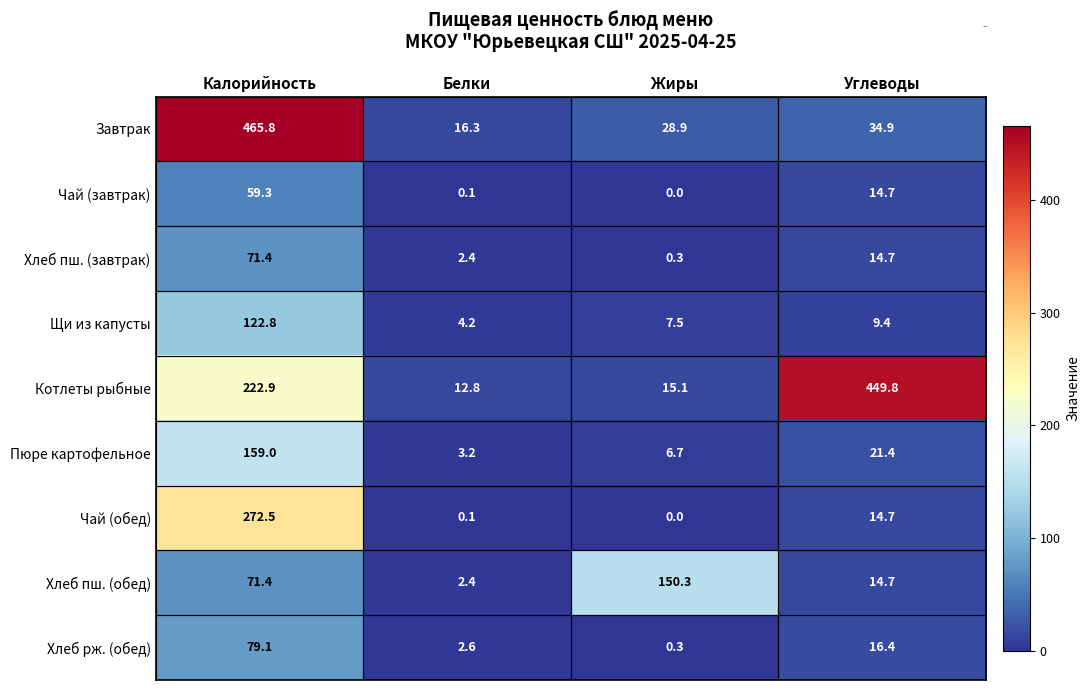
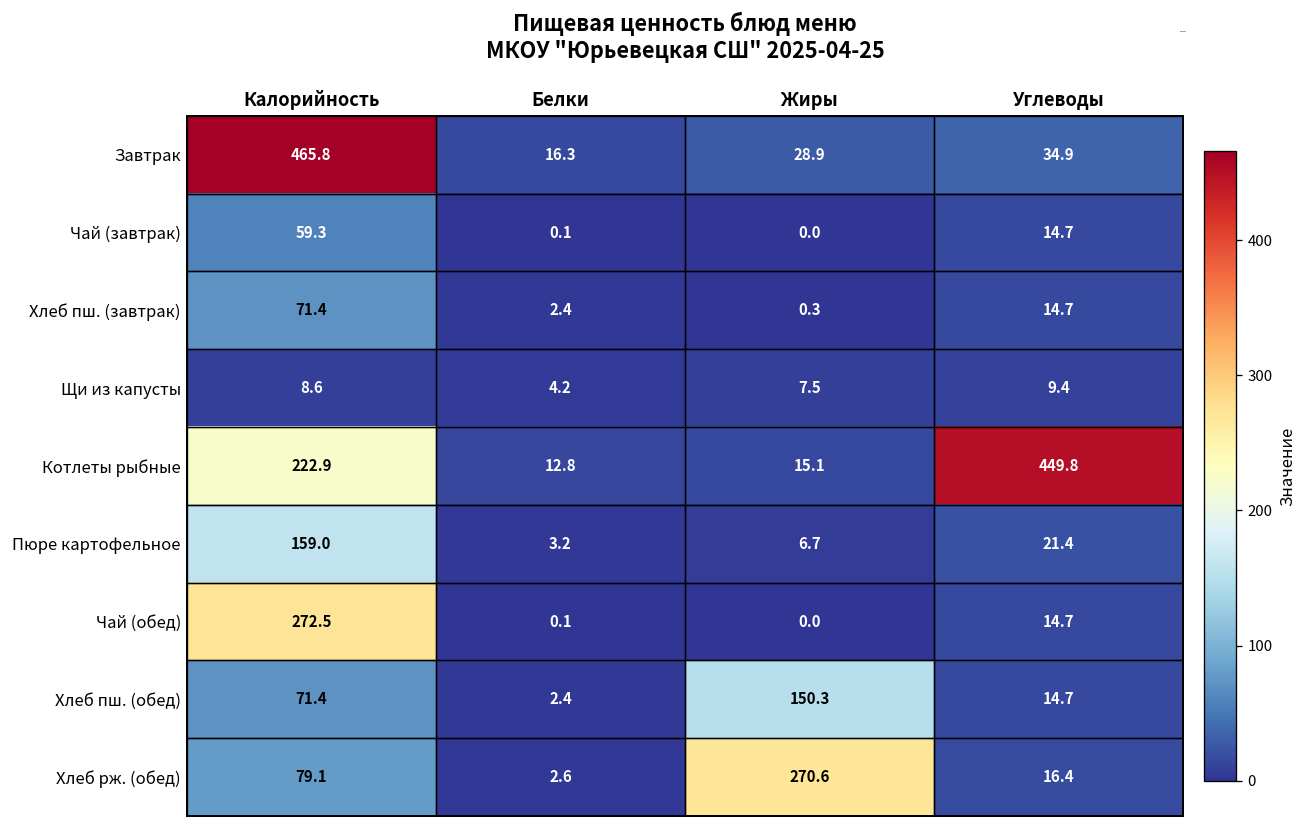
Щи из капусты, Калорийность: 122.8 -> 8.6
Хлеб рж. (обед), Жиры: 0.3 -> 270.6
